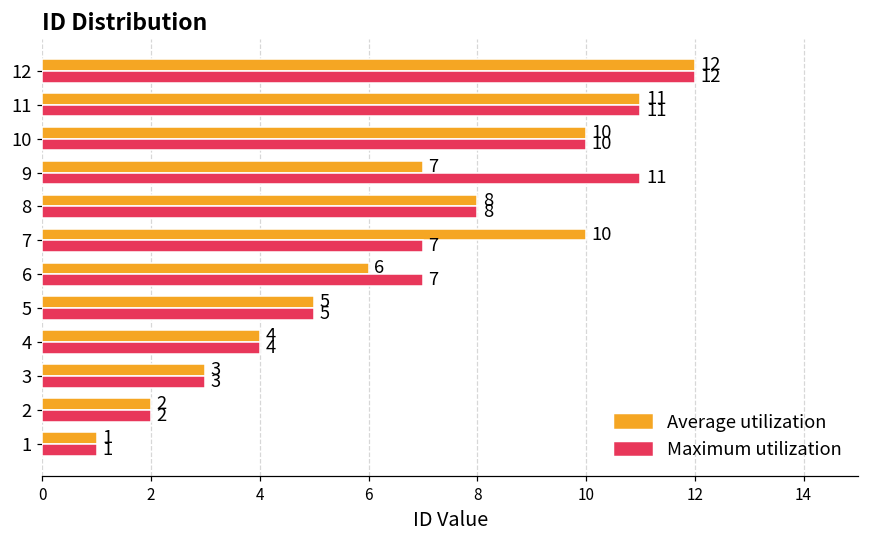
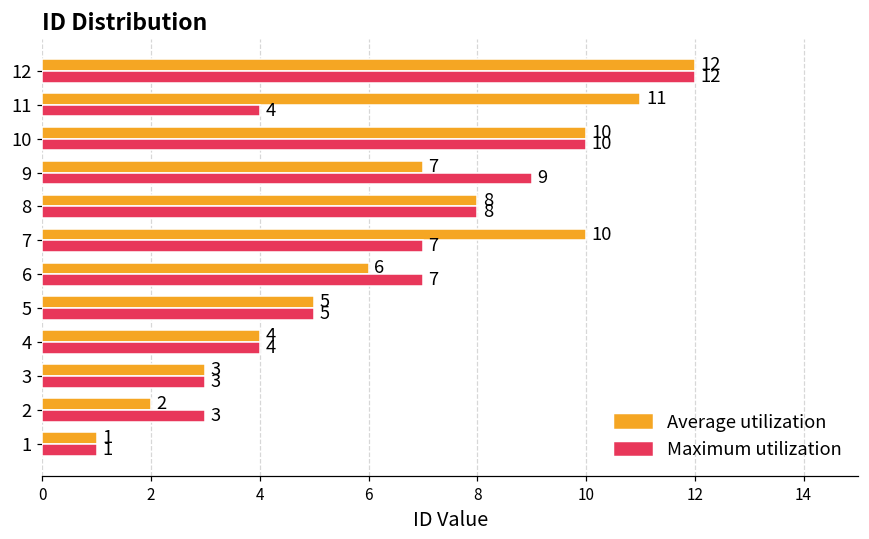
Maximum utilization, 11: 11 -> 4
Maximum utilization, 9: 11 -> 9
Maximum utilization, 2: 2 -> 3
